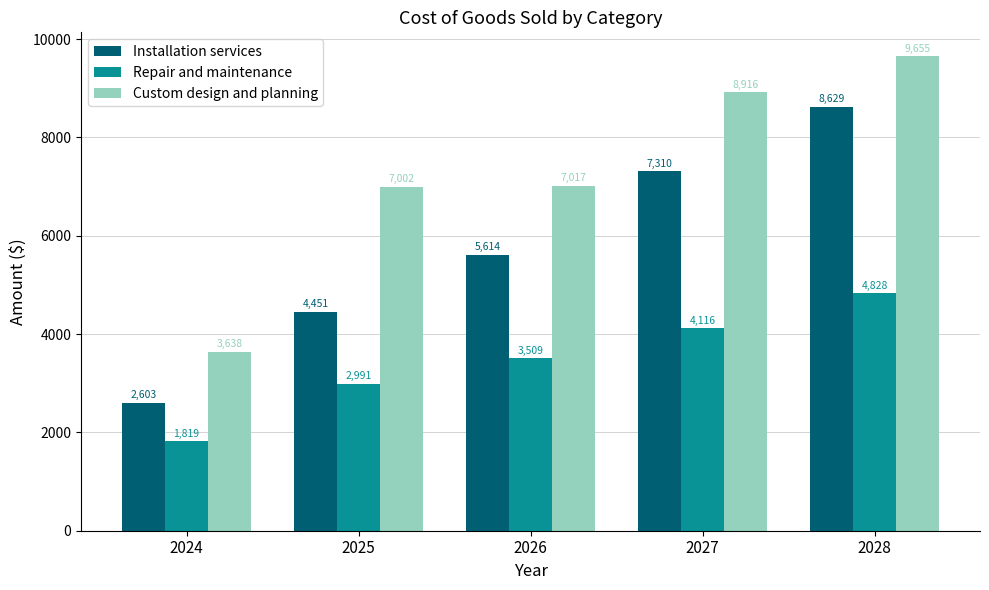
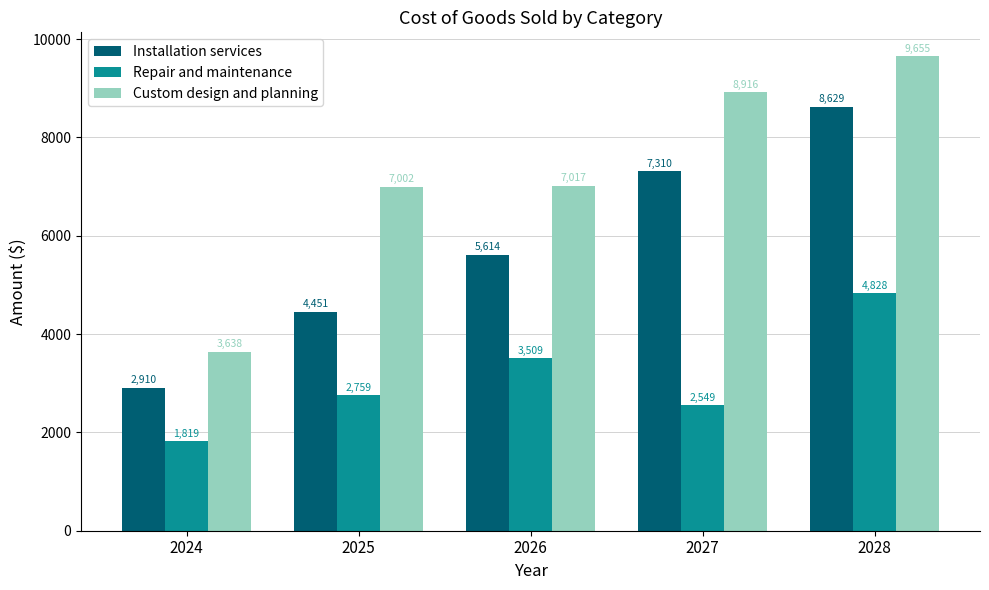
Installation services, 2024: 2,603 -> 2,910
Repair and maintenance, 2025: 2,991 -> 2,759
Repair and maintenance, 2027: 4,116 -> 2,549
